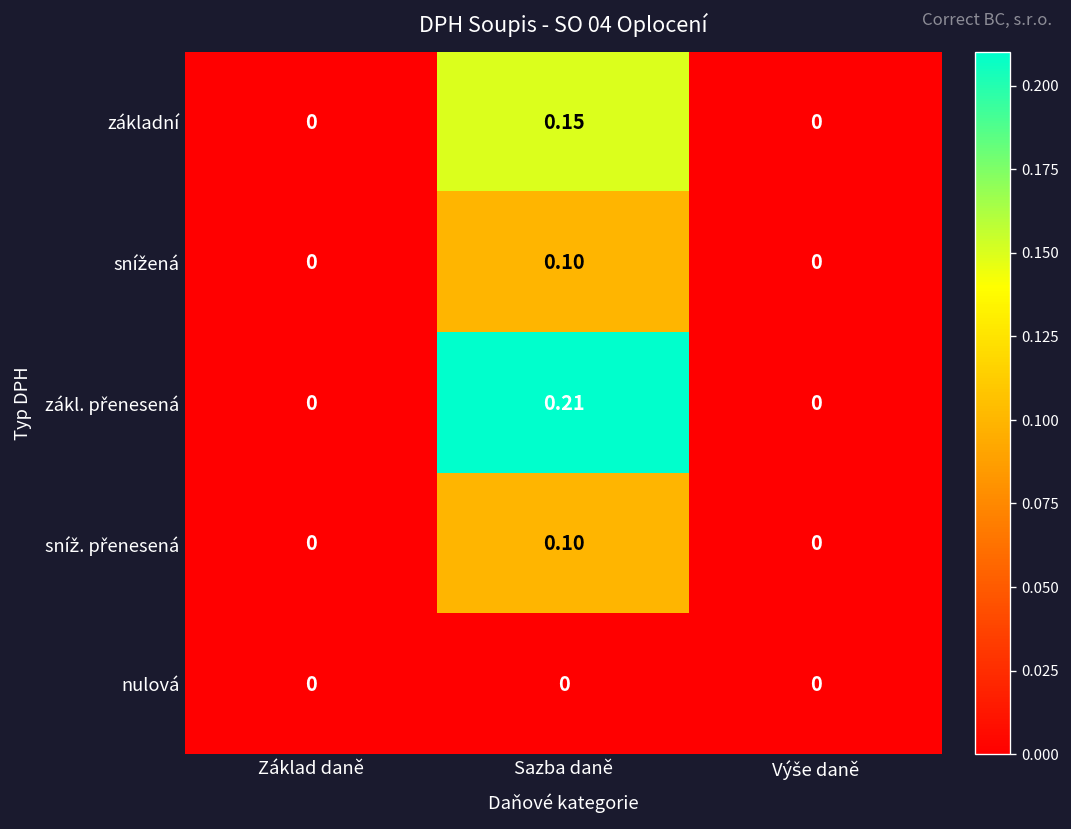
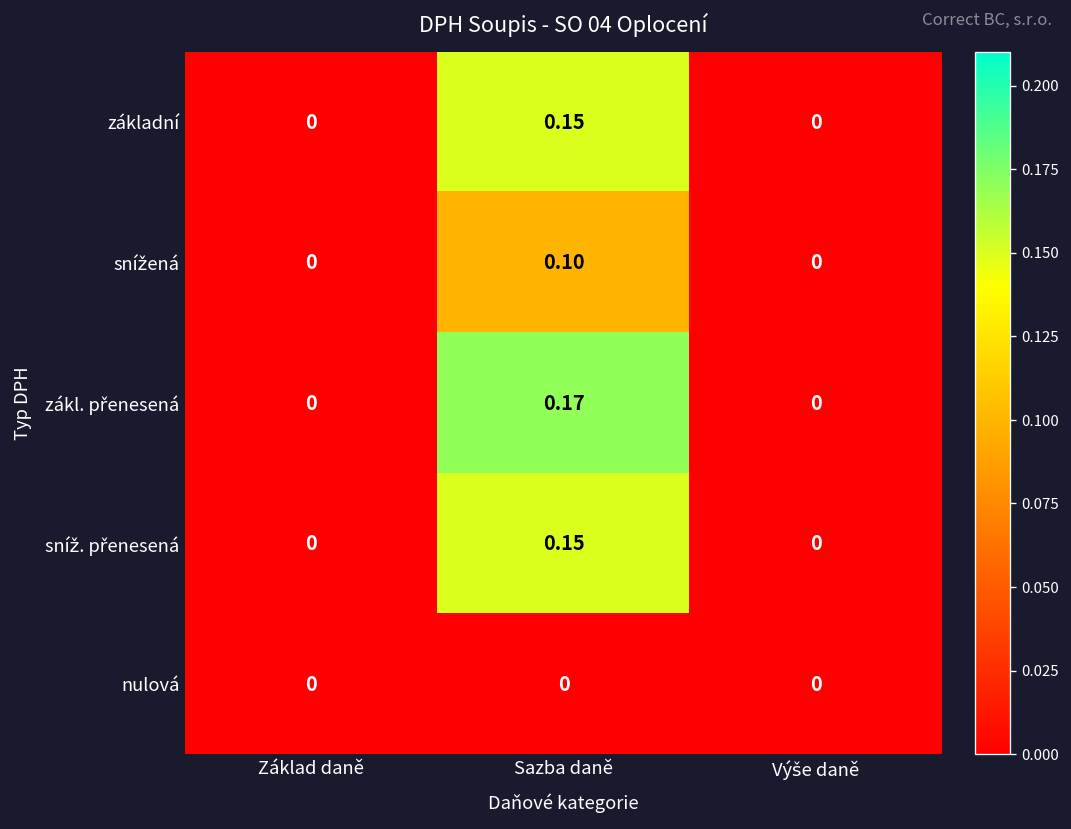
zákl. přenesená, Sazba daně: 0.21 -> 0.17
sníž. přenesená, Sazba daně: 0.10 -> 0.15
